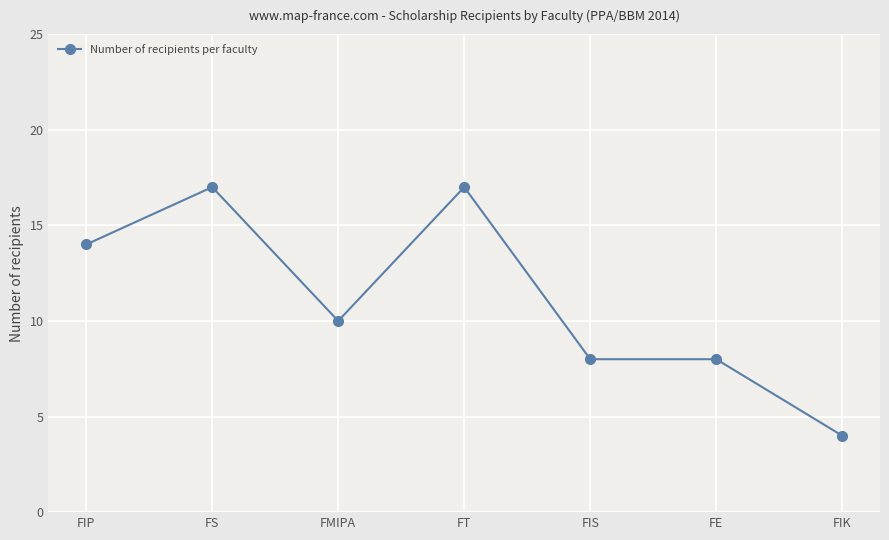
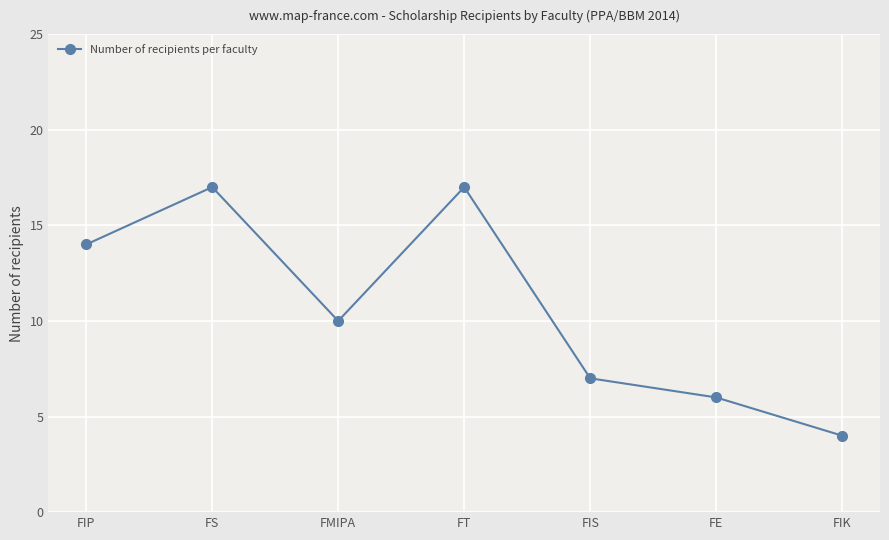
FIS: 8 -> 7
FE: 8 -> 6
